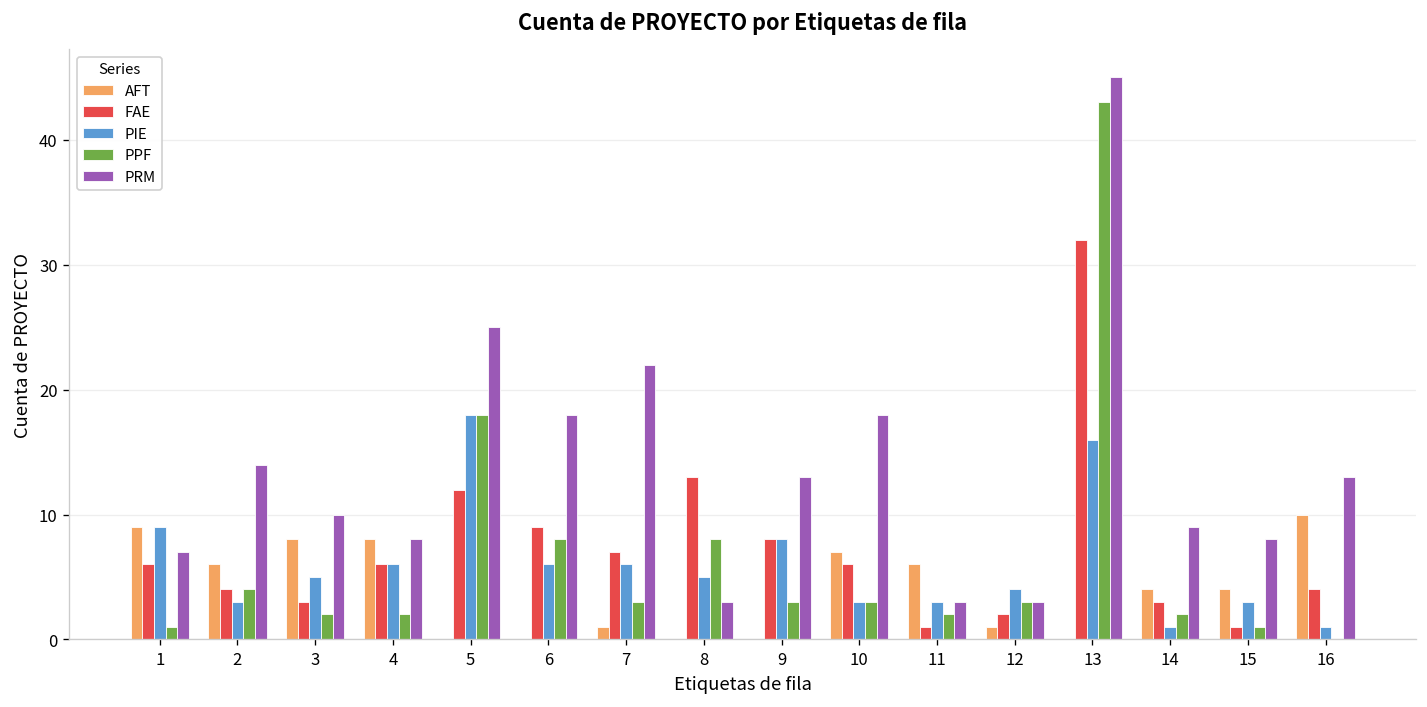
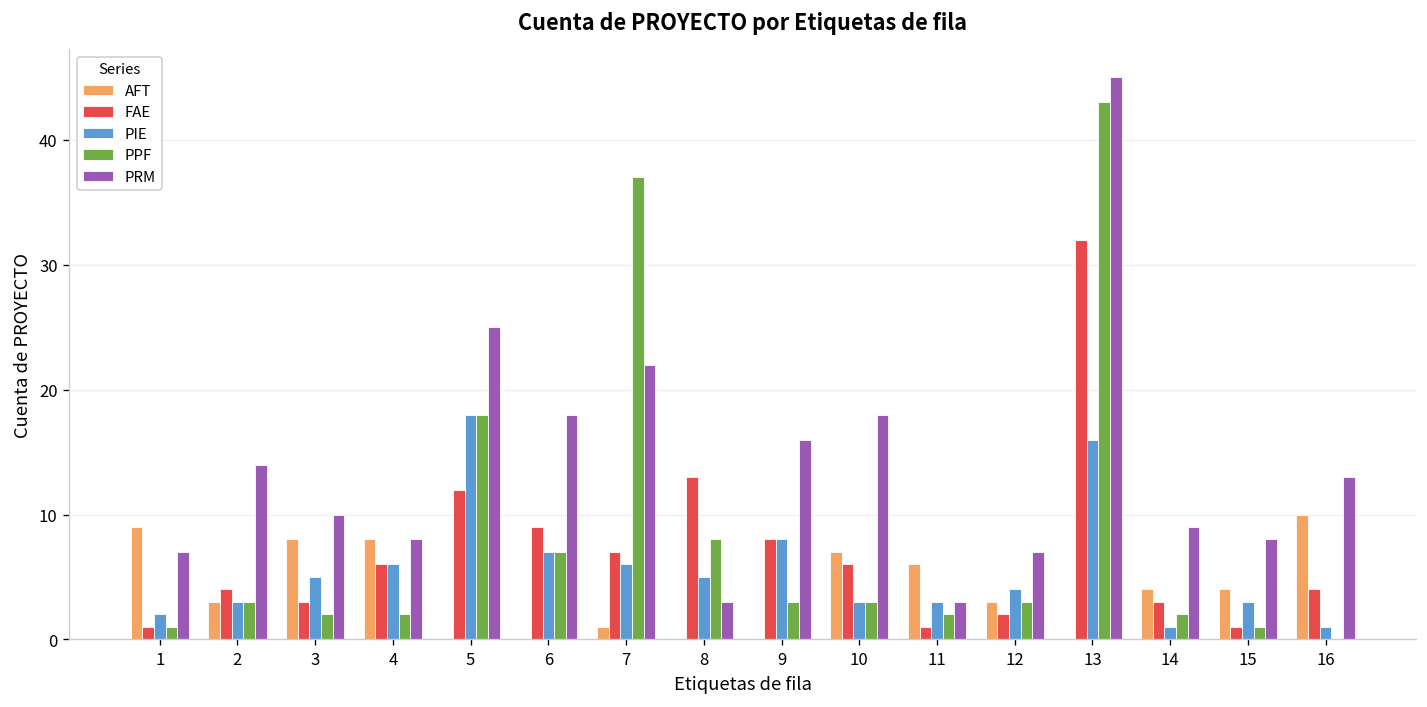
FAE, 1: 6 -> 1
PIE, 1: 9 -> 2
AFT, 2: 6 -> 3
PPF, 2: 4 -> 3
PIE, 6: 6 -> 7
PPF, 6: 8 -> 7
PPF, 7: 3 -> 37
PRM, 9: 13 -> 16
AFT, 12: 1 -> 3
PRM, 12: 3 -> 7
